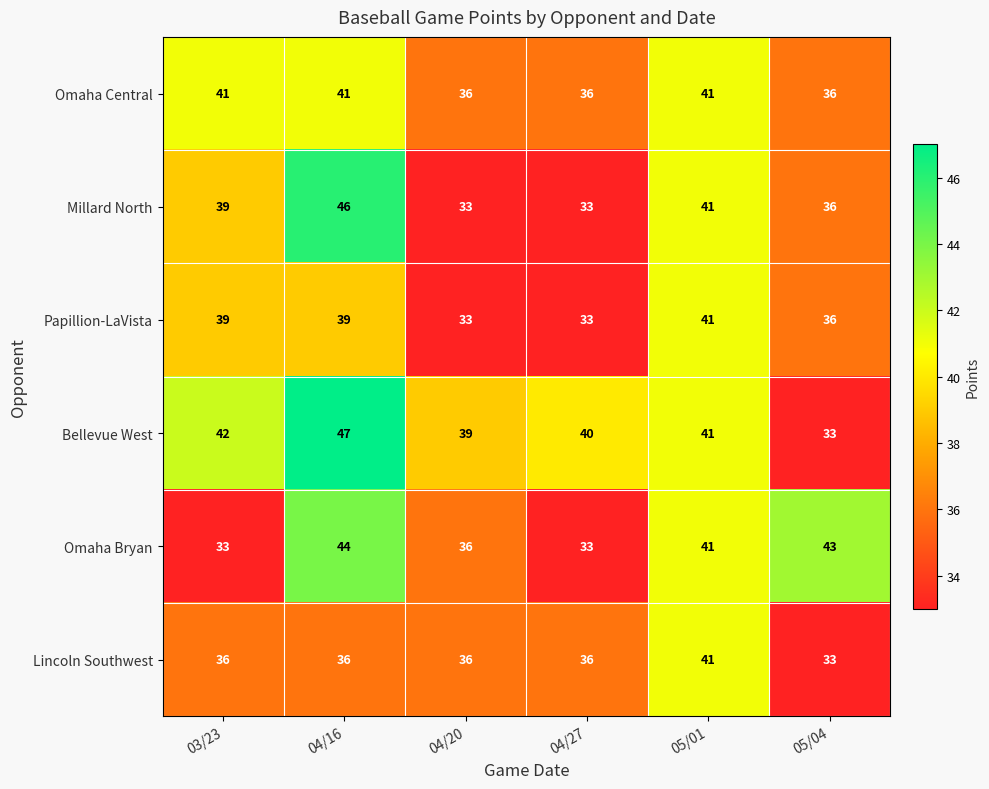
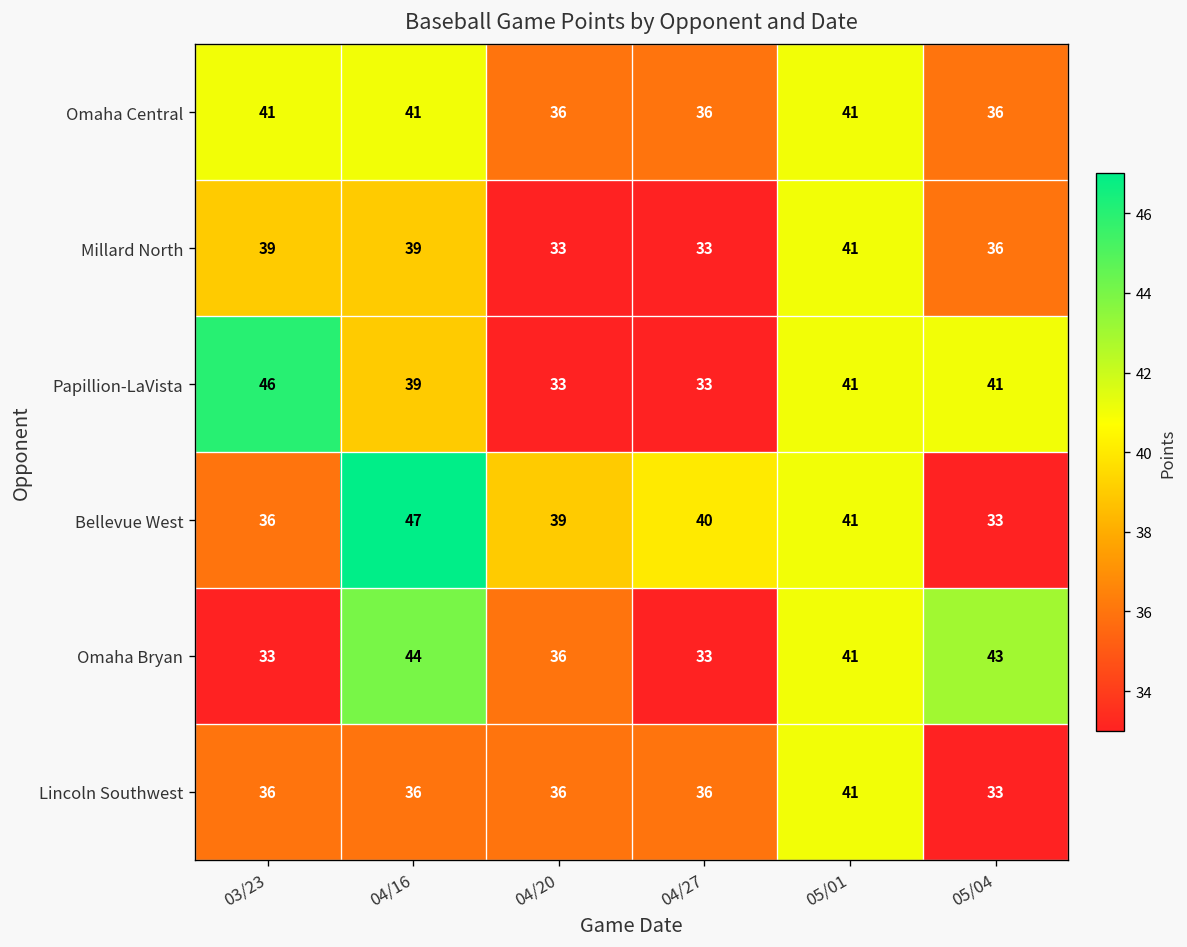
Millard North, 04/16: 46 -> 39
Papillion-LaVista, 03/23: 39 -> 46
Papillion-LaVista, 05/04: 36 -> 41
Bellevue West, 03/23: 42 -> 36
